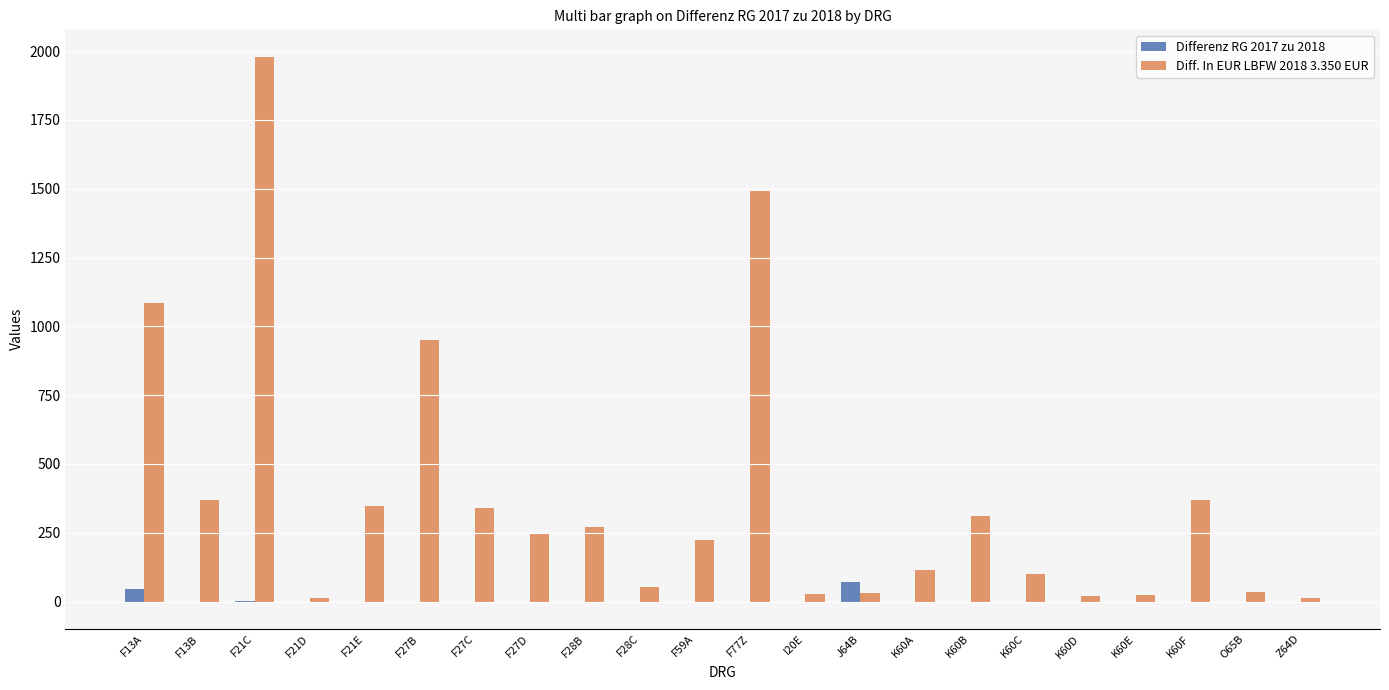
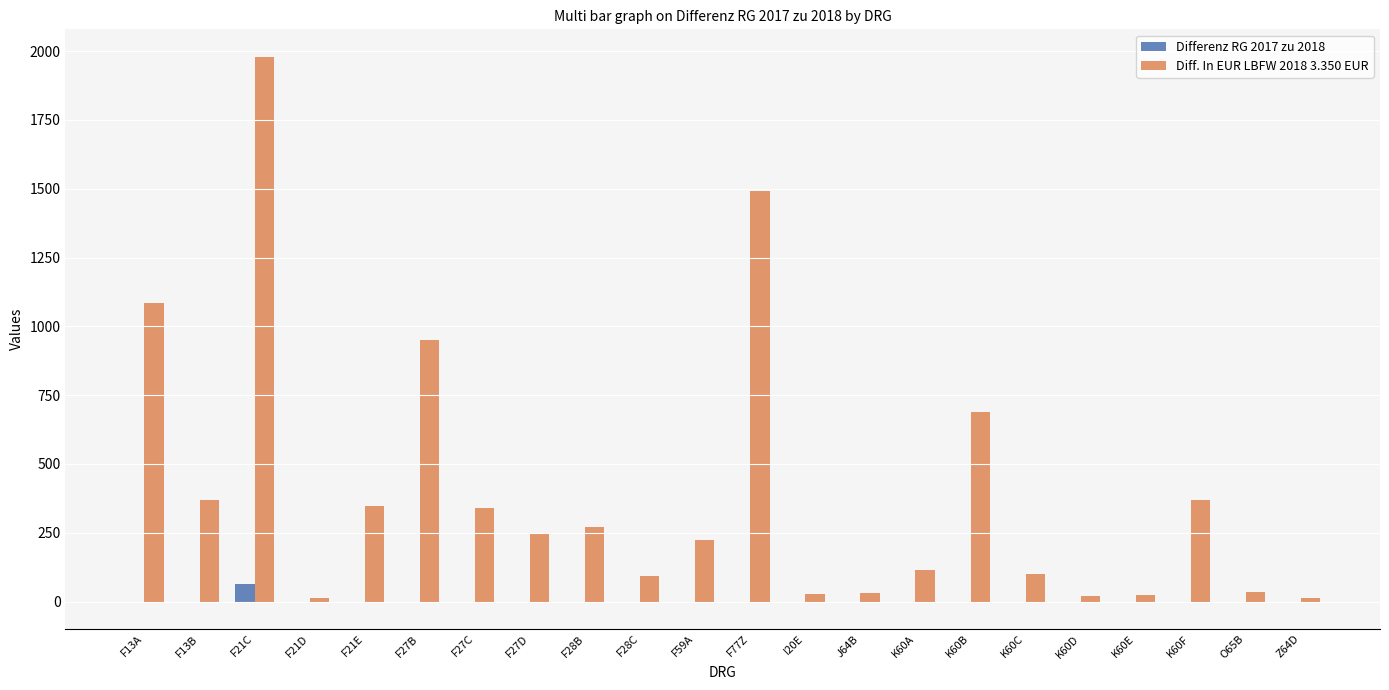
Differenz RG 2017 zu 2018, F13A: 50 -> 0
Differenz RG 2017 zu 2018, F21C: 0 -> 60
Diff. In EUR LBFW 2018 3.350 EUR, F28C: 50 -> 90
Differenz RG 2017 zu 2018, J64B: 70 -> 0
Diff. In EUR LBFW 2018 3.350 EUR, K60B: 310 -> 690
